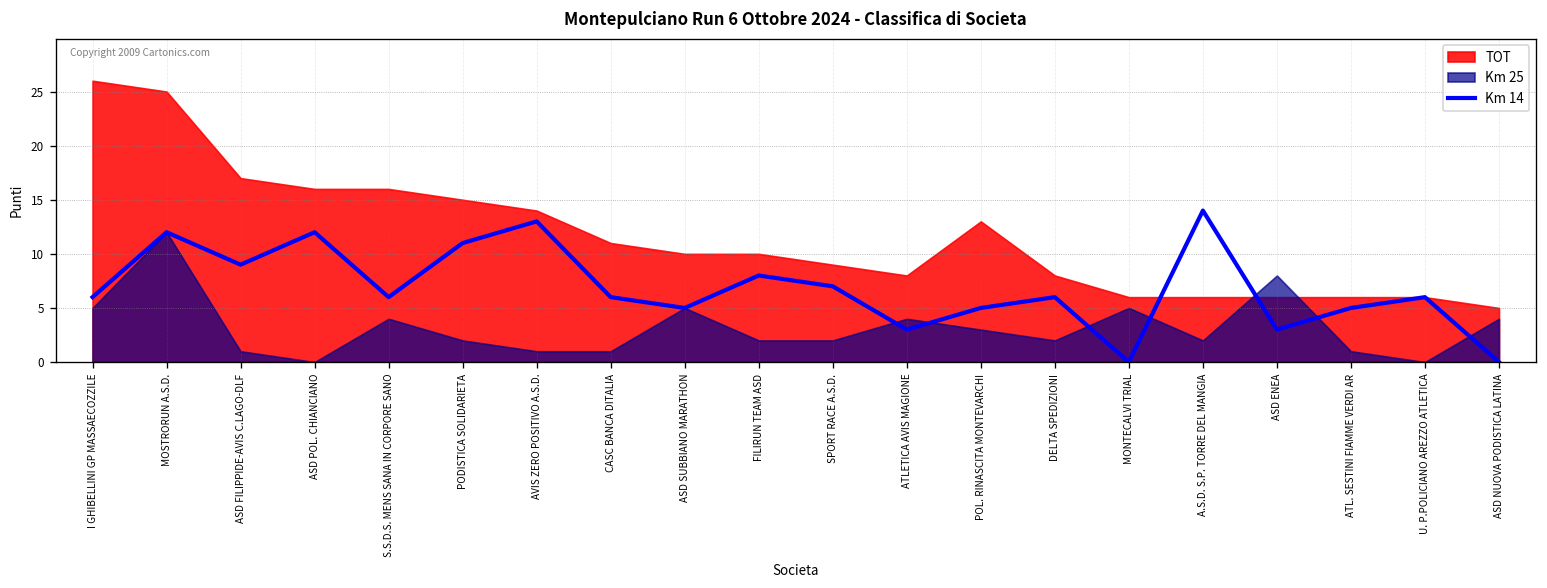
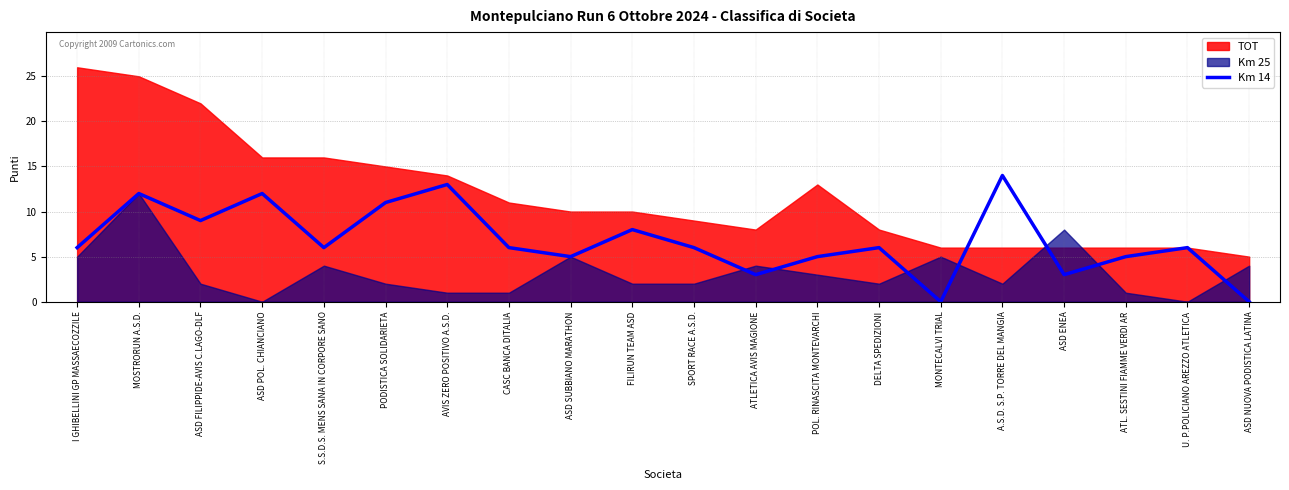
TOT, ASD FILIPPIDE-AVIS C.LAGO-DLF: 17 -> 22
Km 25, ASD FILIPPIDE-AVIS C.LAGO-DLF: 1 -> 2
Km 14, SPORT RACE A.S.D.: 7 -> 6
